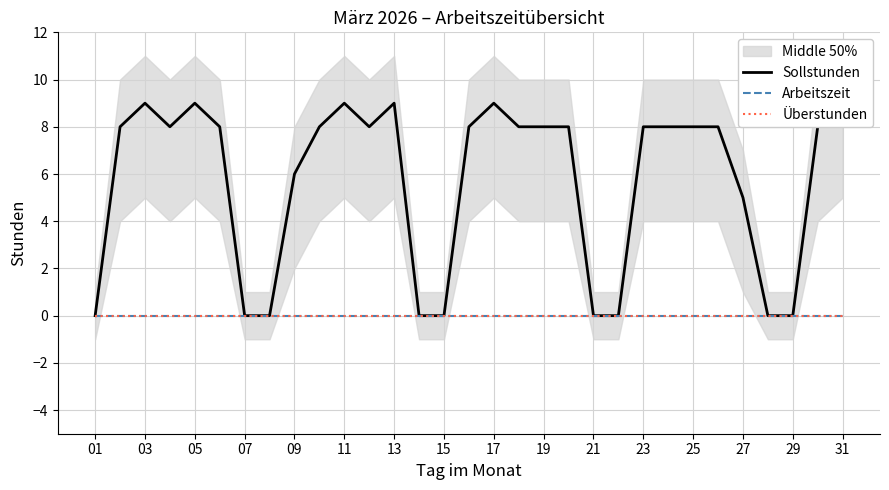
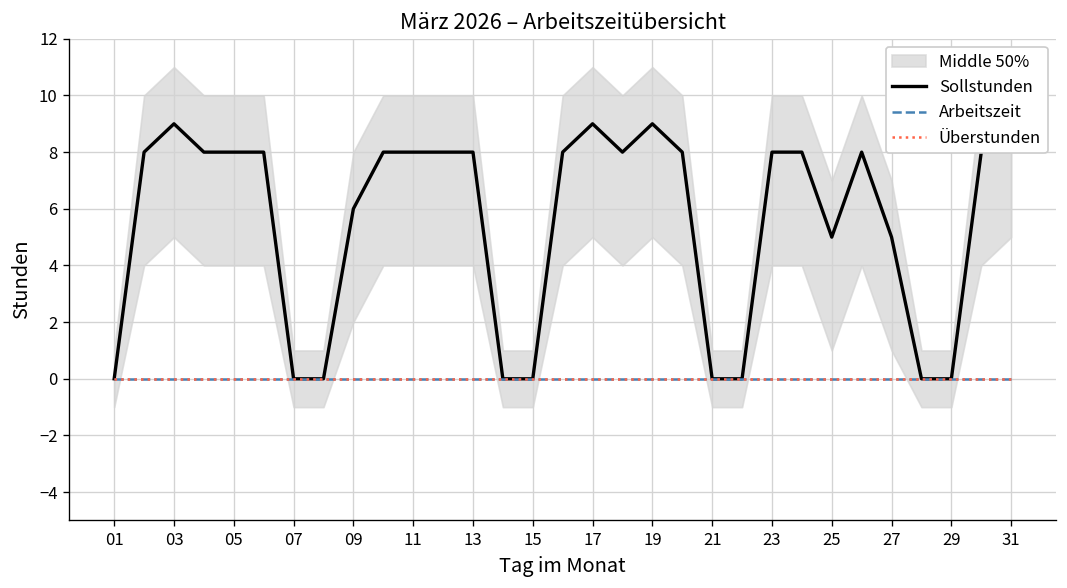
Sollstunden, 05: 9 -> 8
Sollstunden, 11: 9 -> 8
Sollstunden, 13: 9 -> 8
Sollstunden, 19: 8 -> 9
Sollstunden, 25: 8 -> 5
